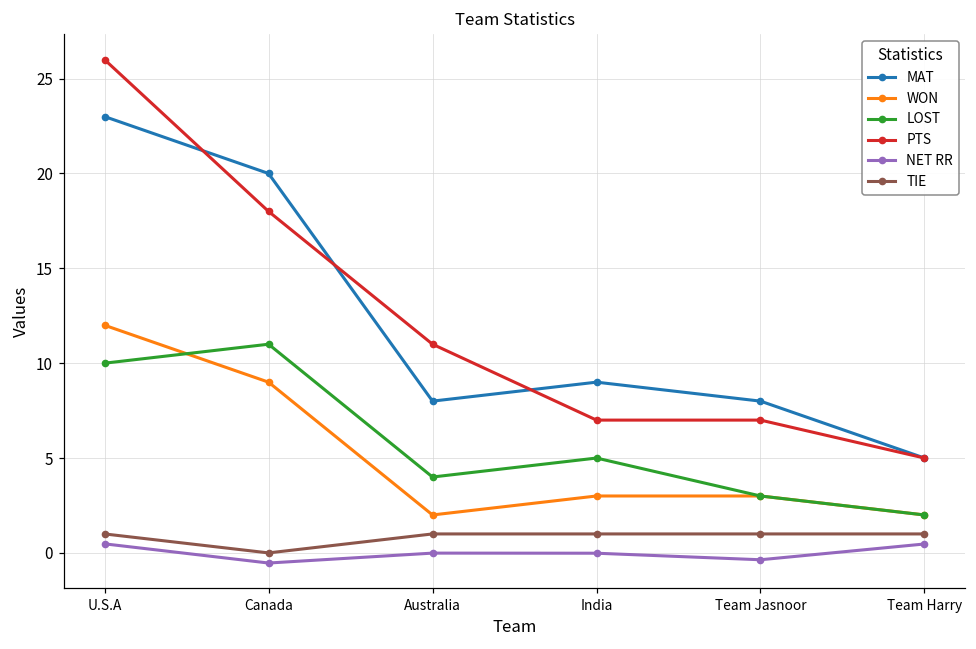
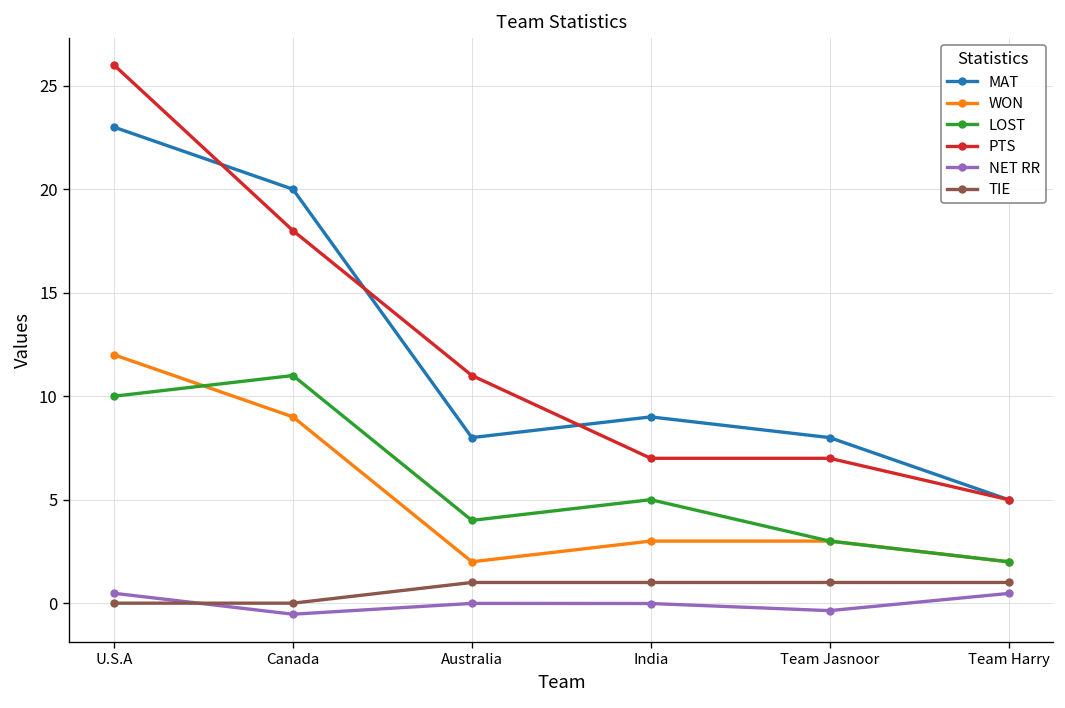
TIE, U.S.A: 1 -> 0
